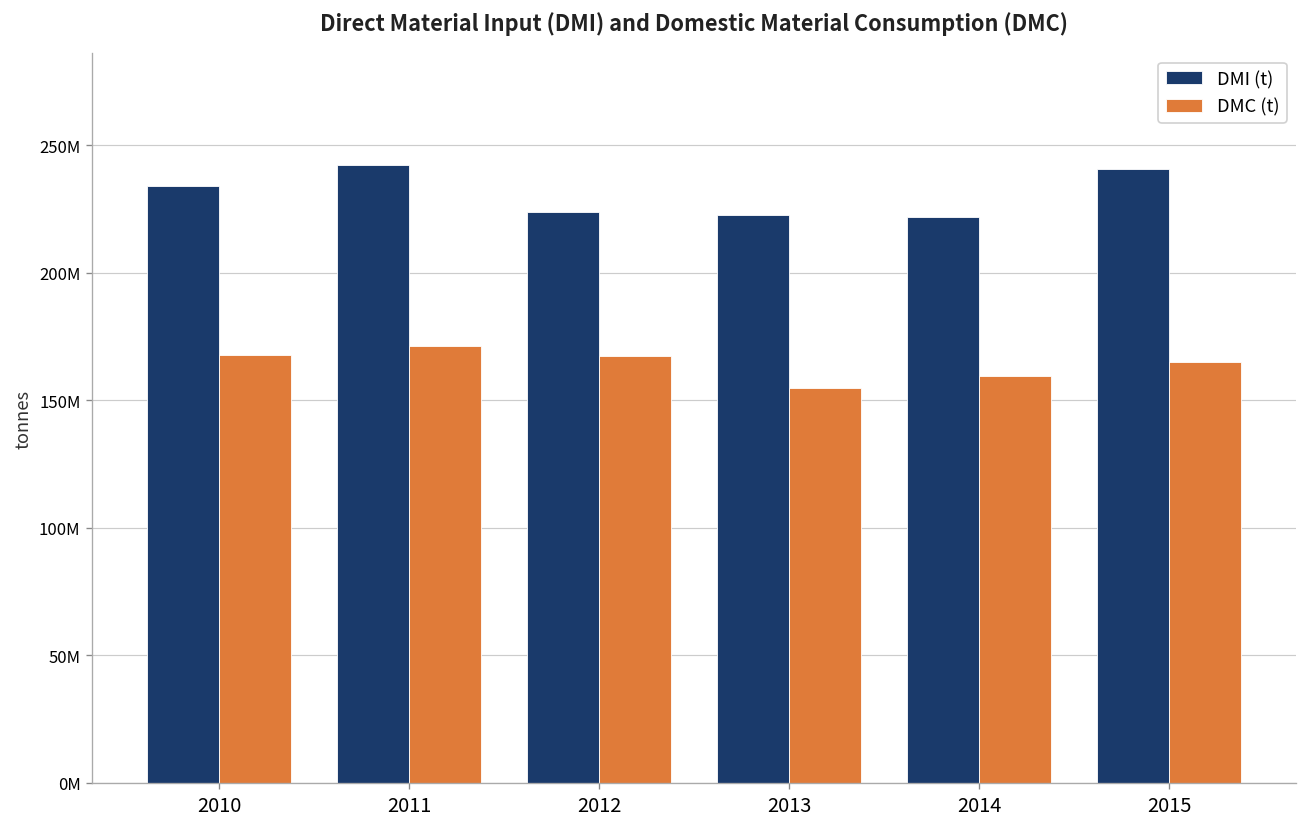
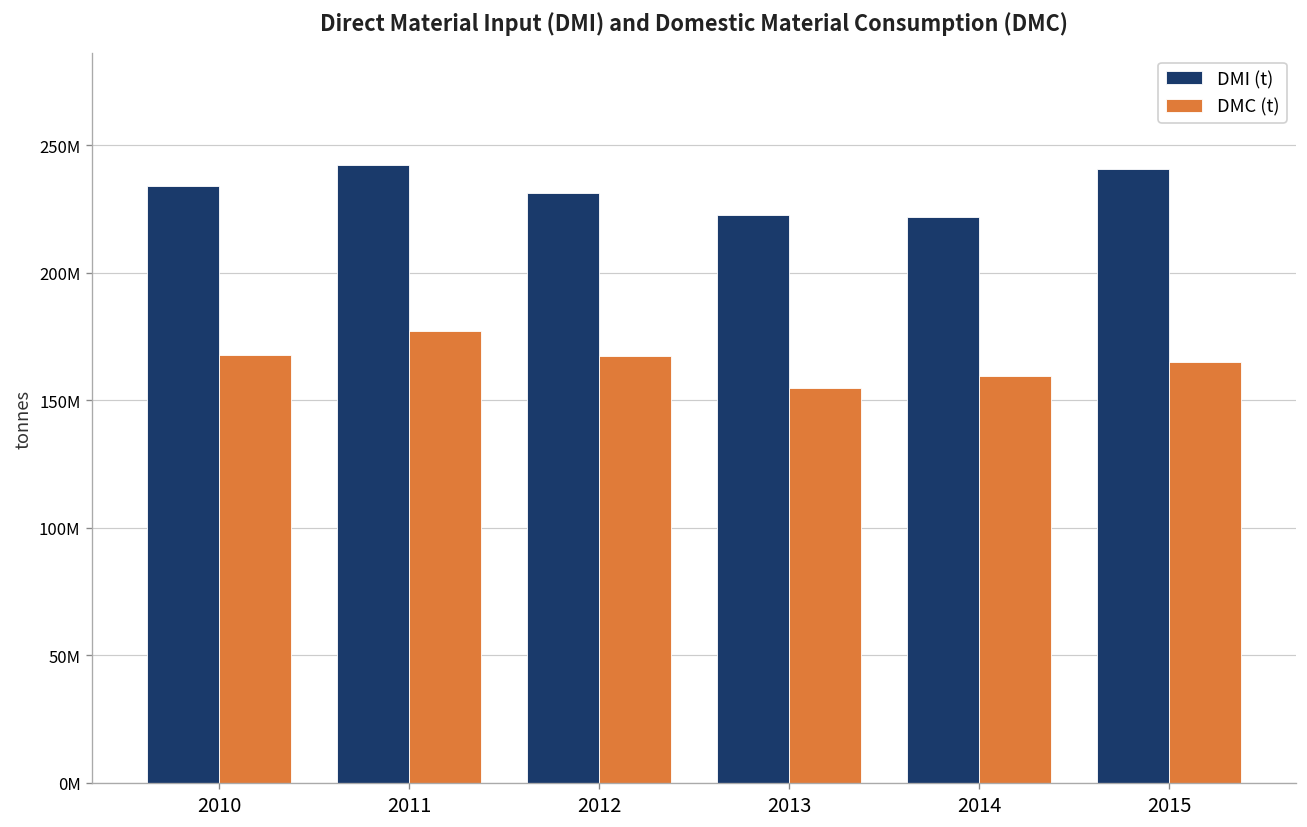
DMC (t), 2011: 171000000 -> 177000000
DMI (t), 2012: 224000000 -> 232000000
